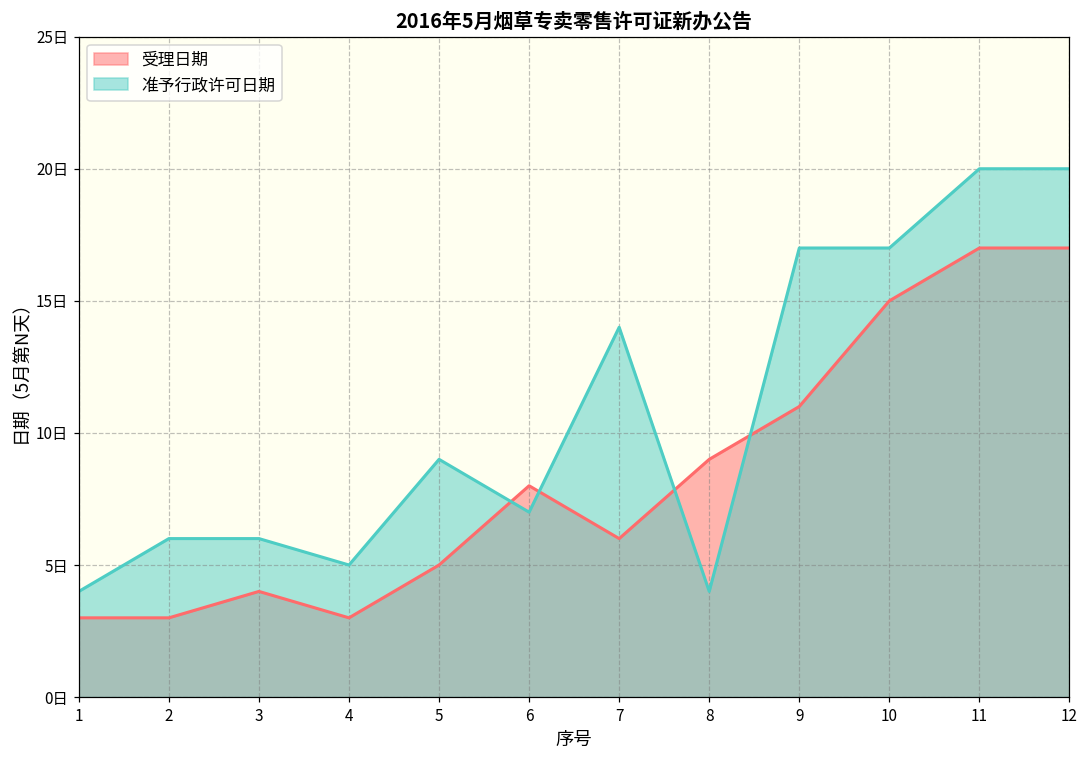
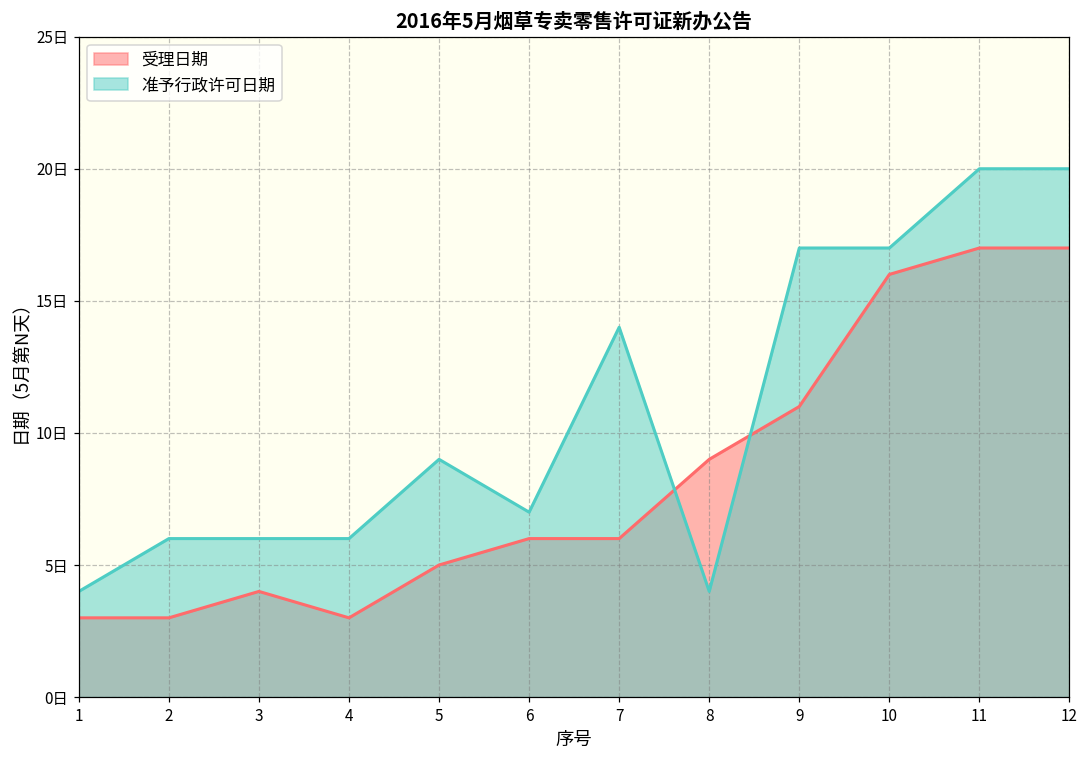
准予行政许可日期, 4: 5日 -> 6日
受理日期, 6: 8日 -> 6日
受理日期, 10: 15日 -> 16日
